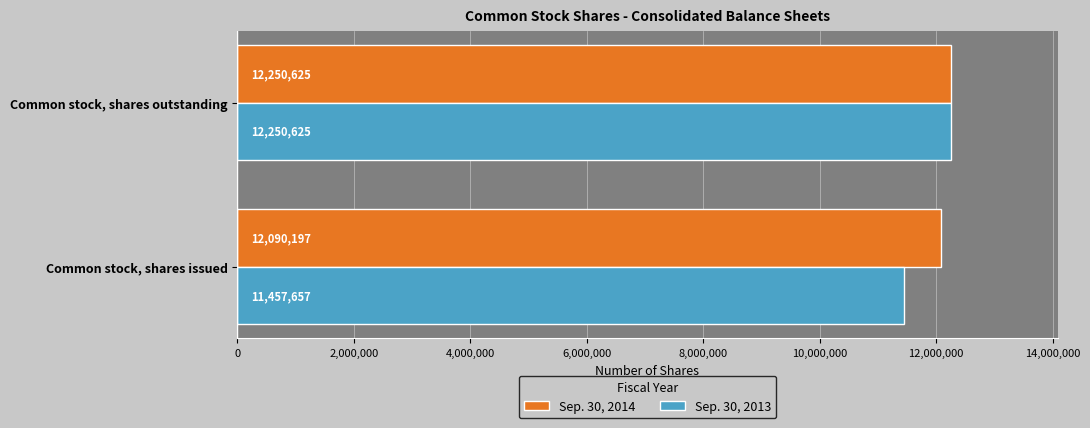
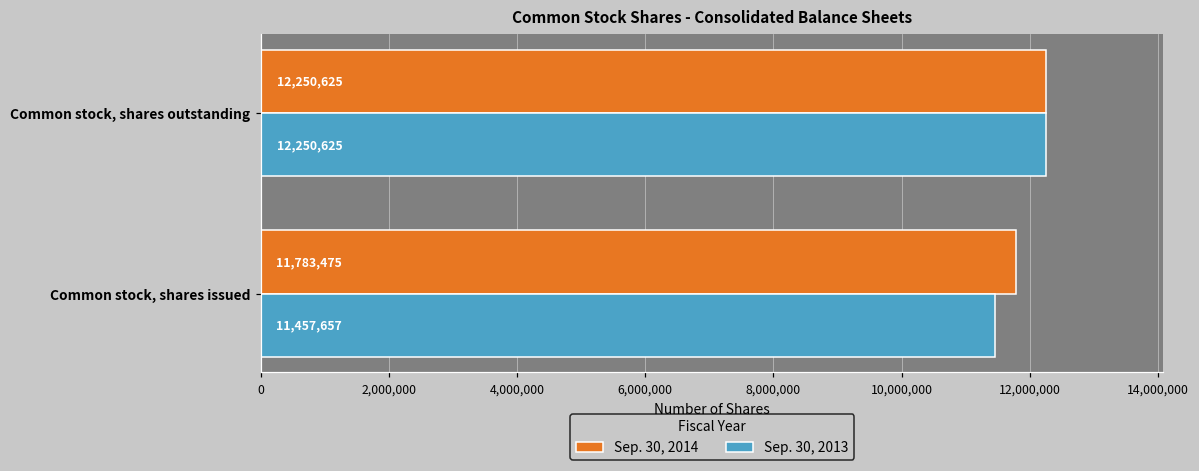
Sep. 30, 2014, Common stock, shares issued: 12,090,197 -> 11,783,475
